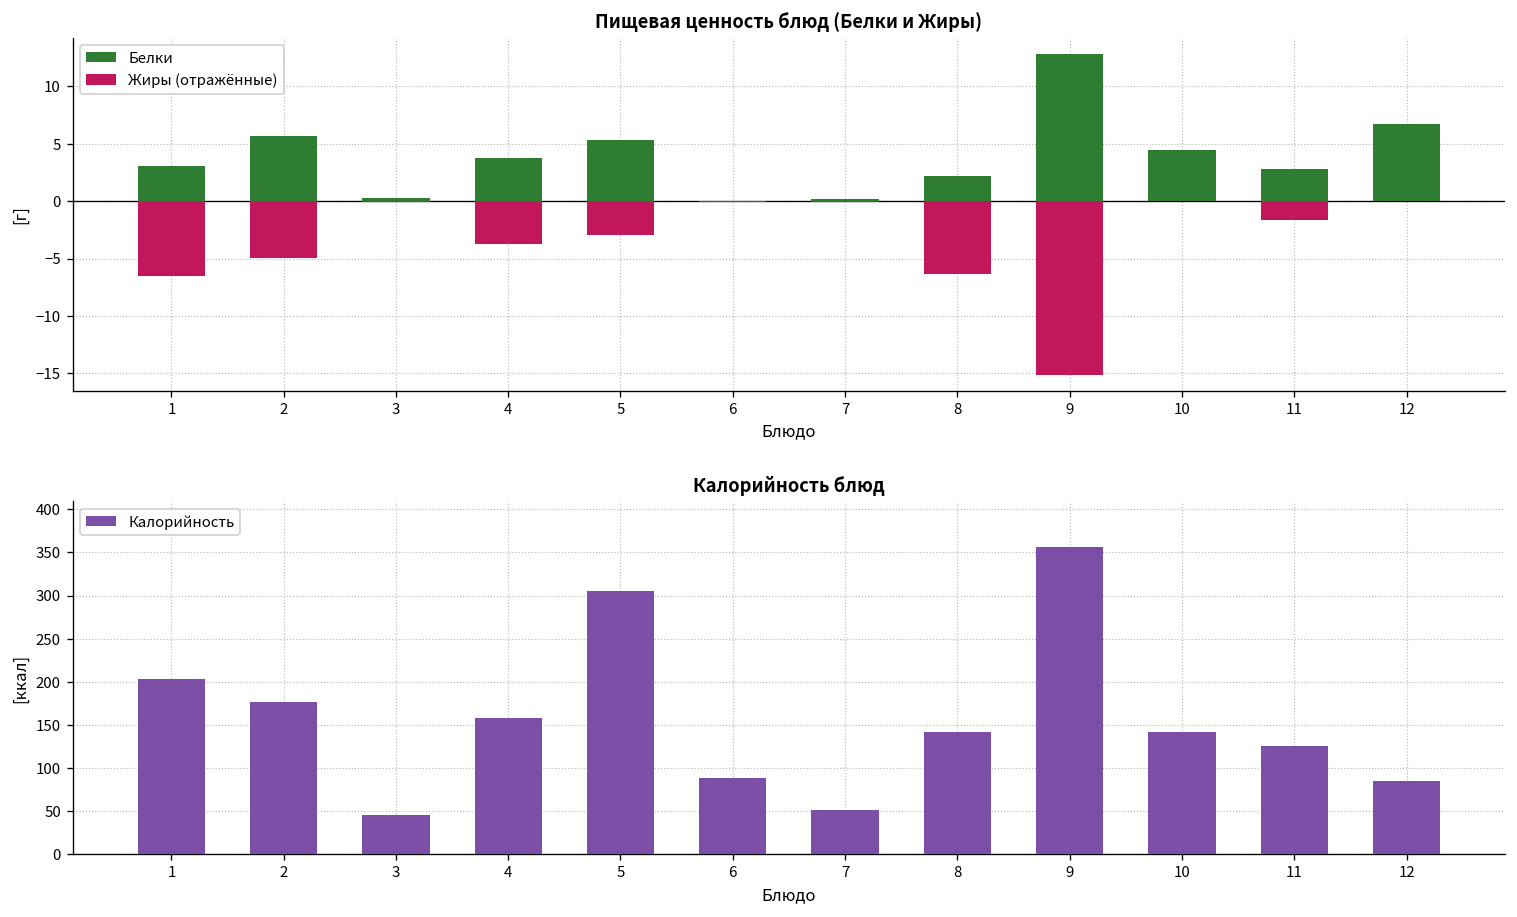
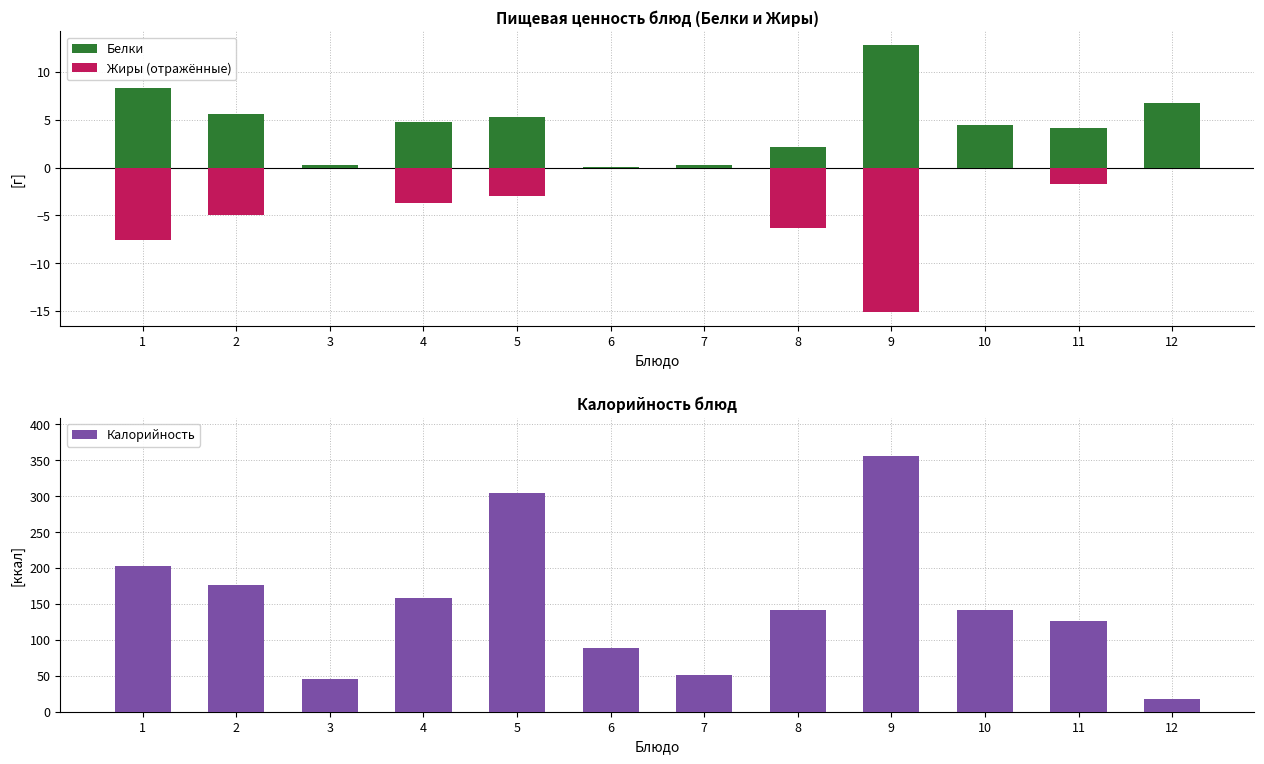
Пищевая ценность блюд (Белки и Жиры), Белки, 1: 3 -> 8
Пищевая ценность блюд (Белки и Жиры), Жиры (отражённые), 1: -6 -> -8
Пищевая ценность блюд (Белки и Жиры), Белки, 4: 4 -> 5
Пищевая ценность блюд (Белки и Жиры), Белки, 11: 3 -> 4
Калорийность блюд, 12: 90 -> 20
